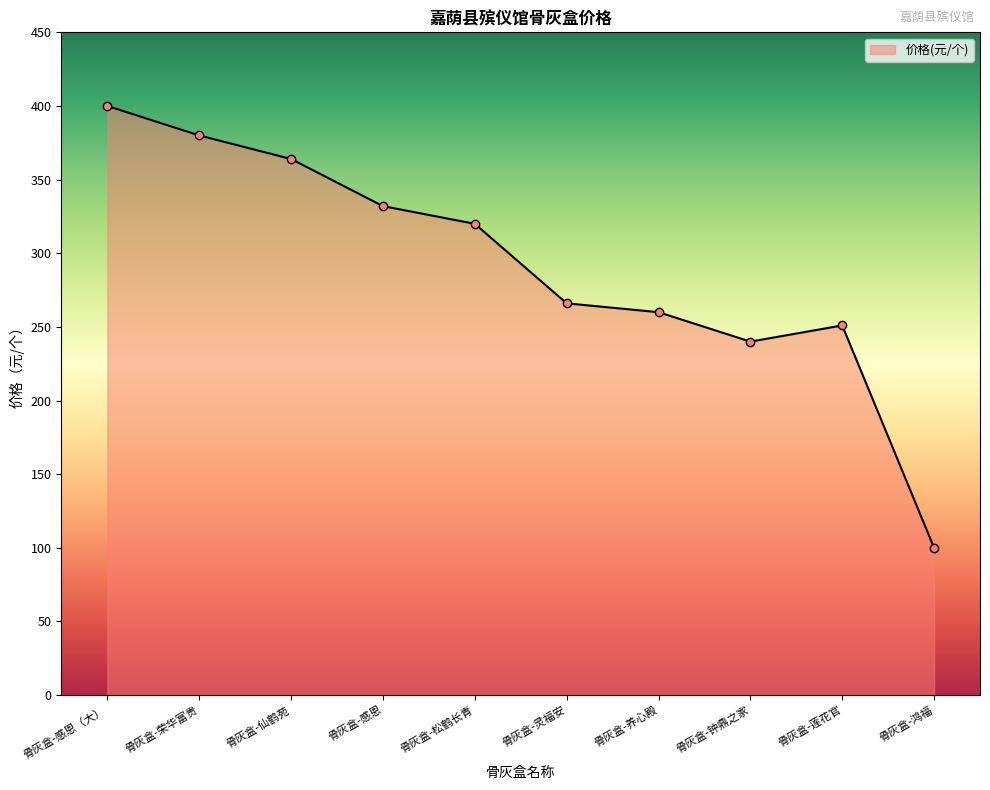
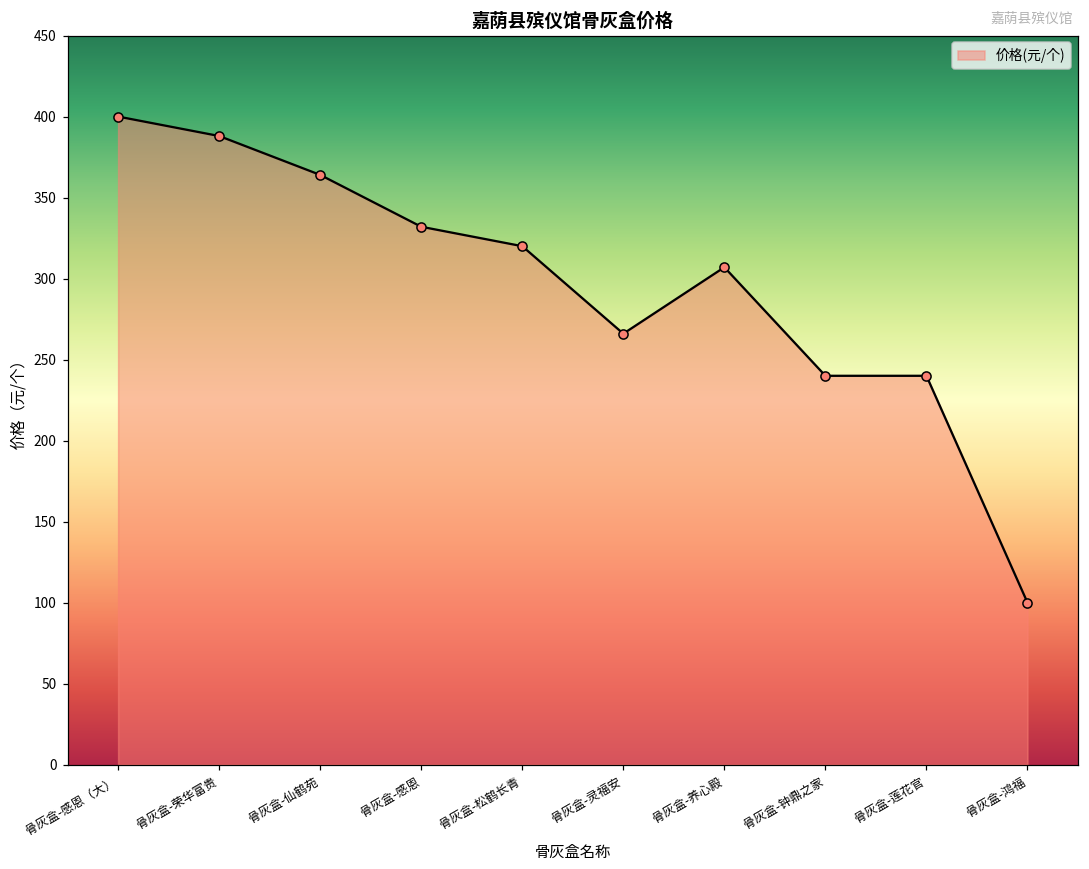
骨灰盒-荣华富贵: 380 -> 388
骨灰盒-养心殿: 260 -> 307
骨灰盒-莲花官: 251 -> 240
